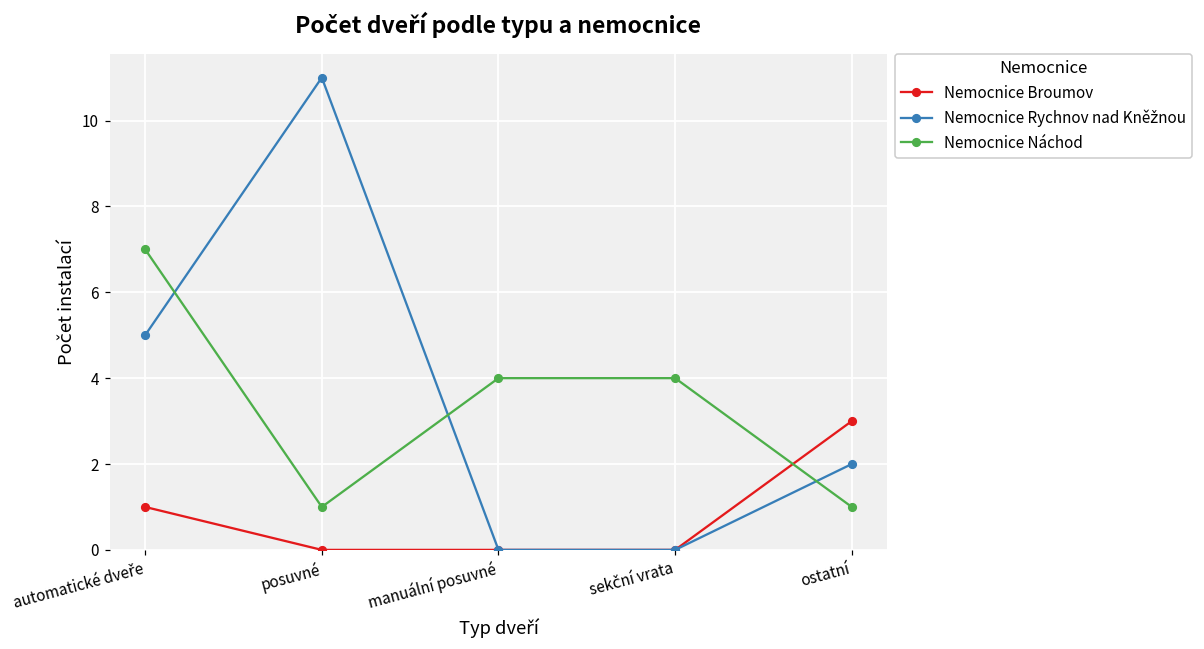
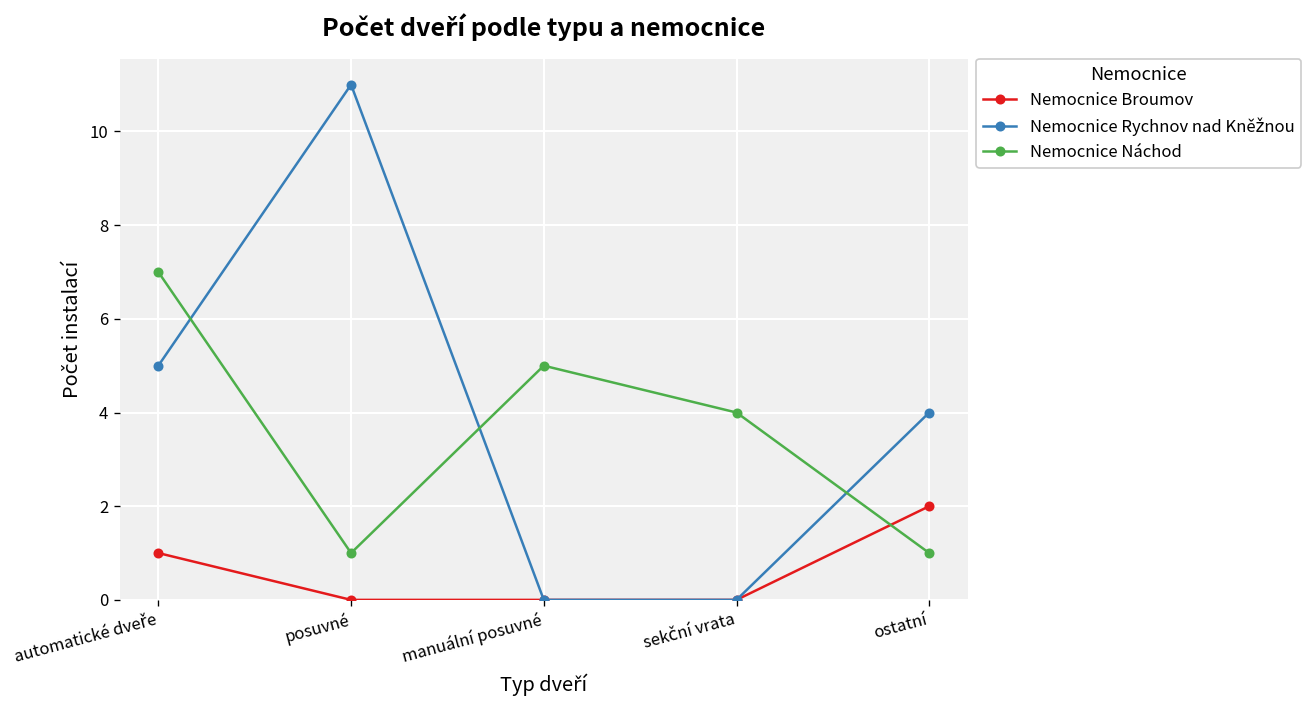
Nemocnice Náchod, manuální posuvné: 4 -> 5
Nemocnice Broumov, ostatní: 3 -> 2
Nemocnice Rychnov nad Kněžnou, ostatní: 2 -> 4
